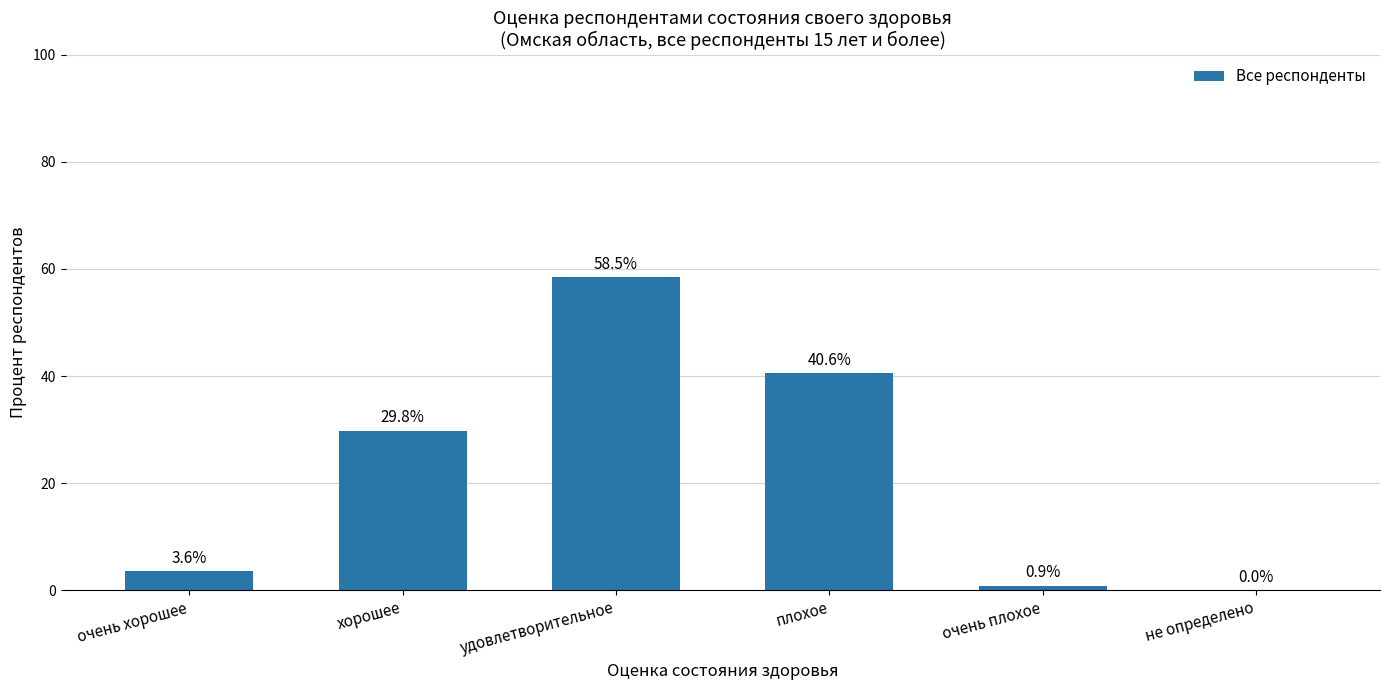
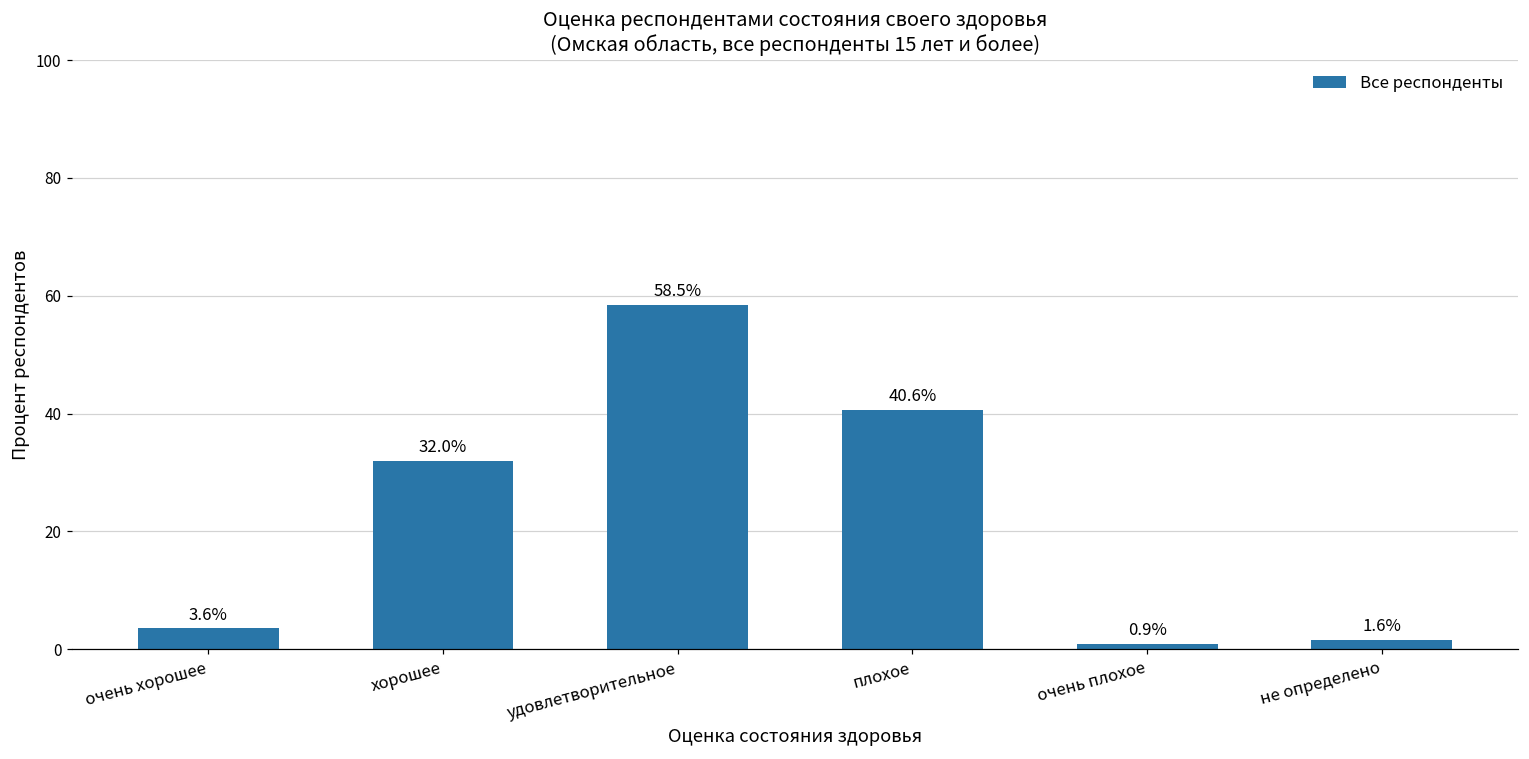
хорошее: 29.8% -> 32.0%
не определено: 0.0% -> 1.6%
